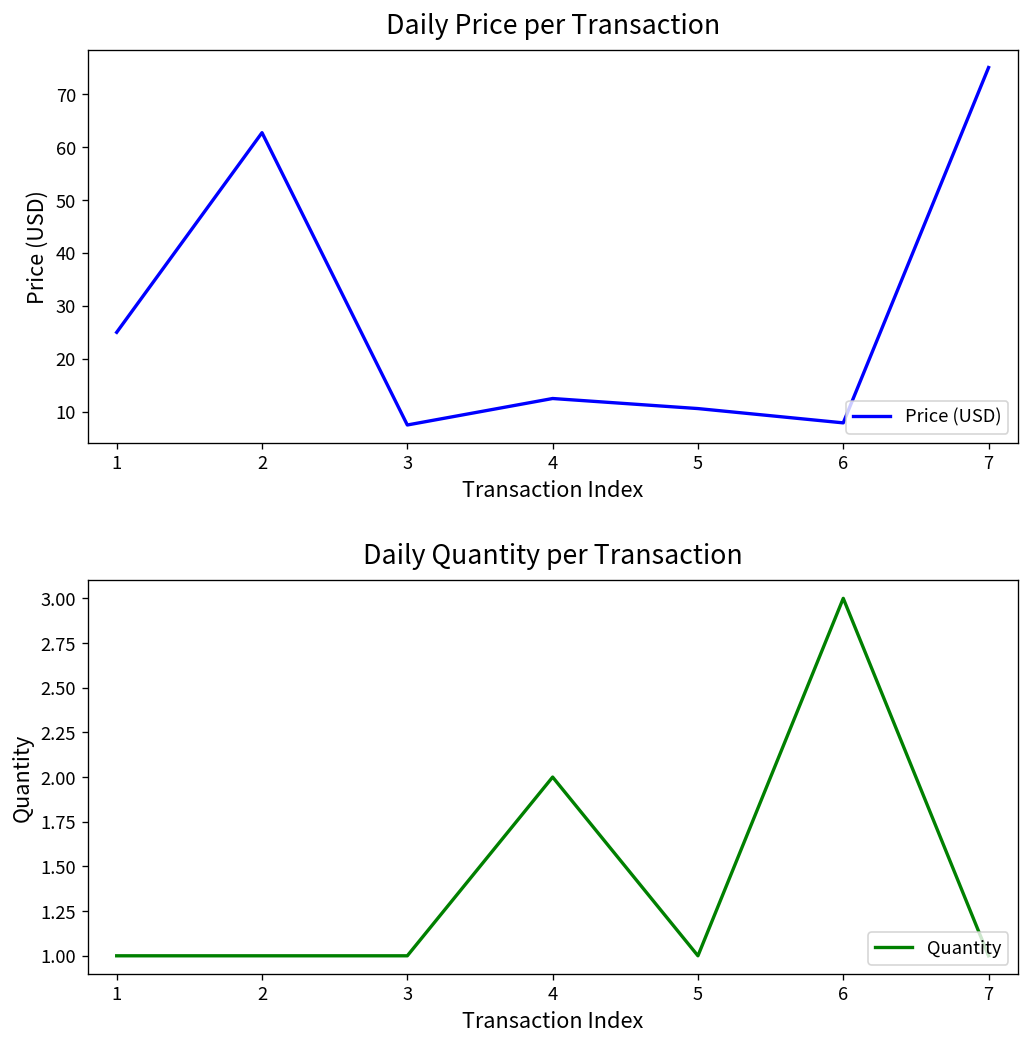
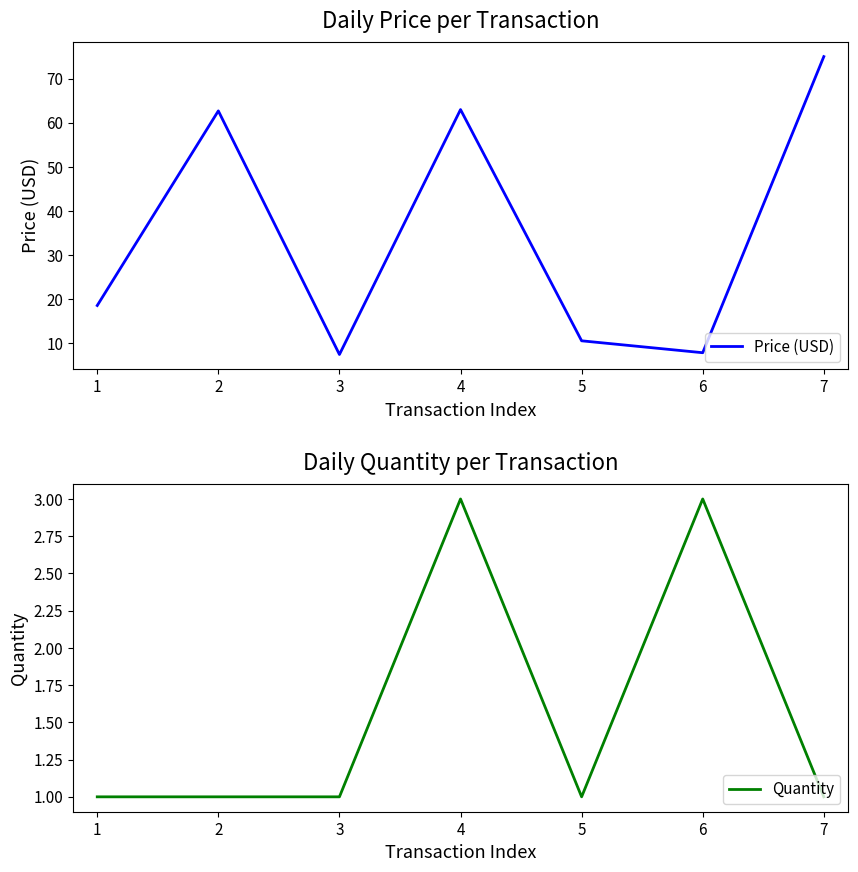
Daily Price per Transaction, 1: 25 -> 19
Daily Price per Transaction, 4: 13 -> 63
Daily Quantity per Transaction, 4: 2 -> 3
